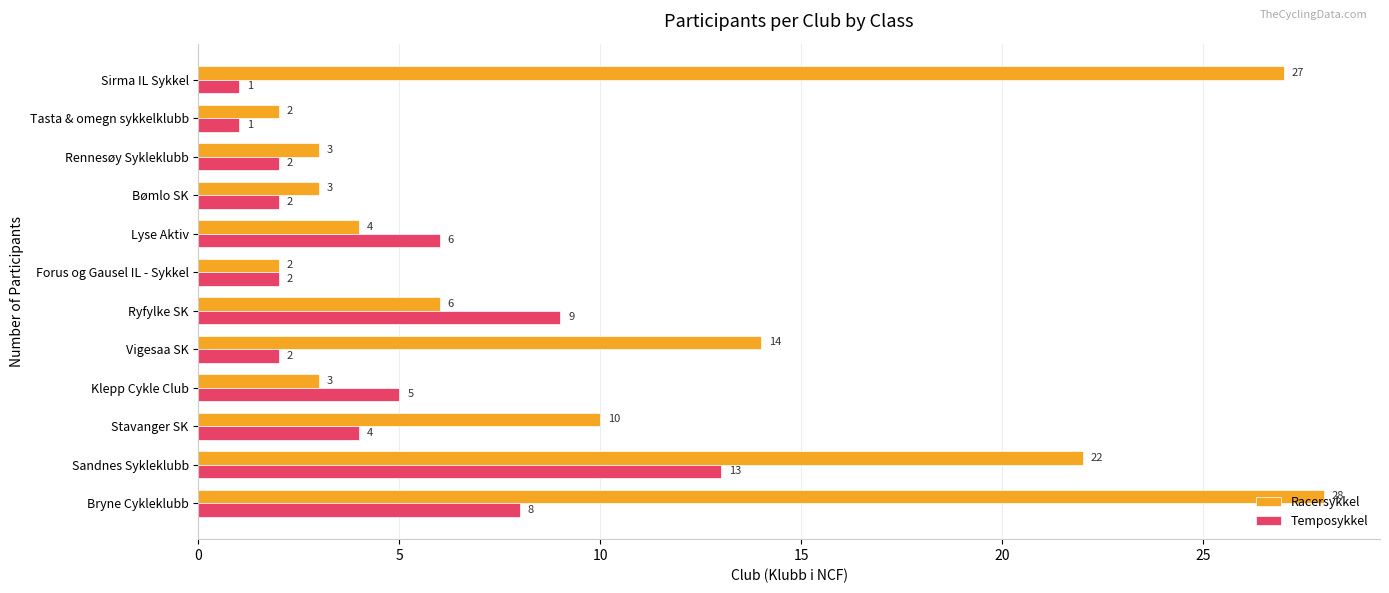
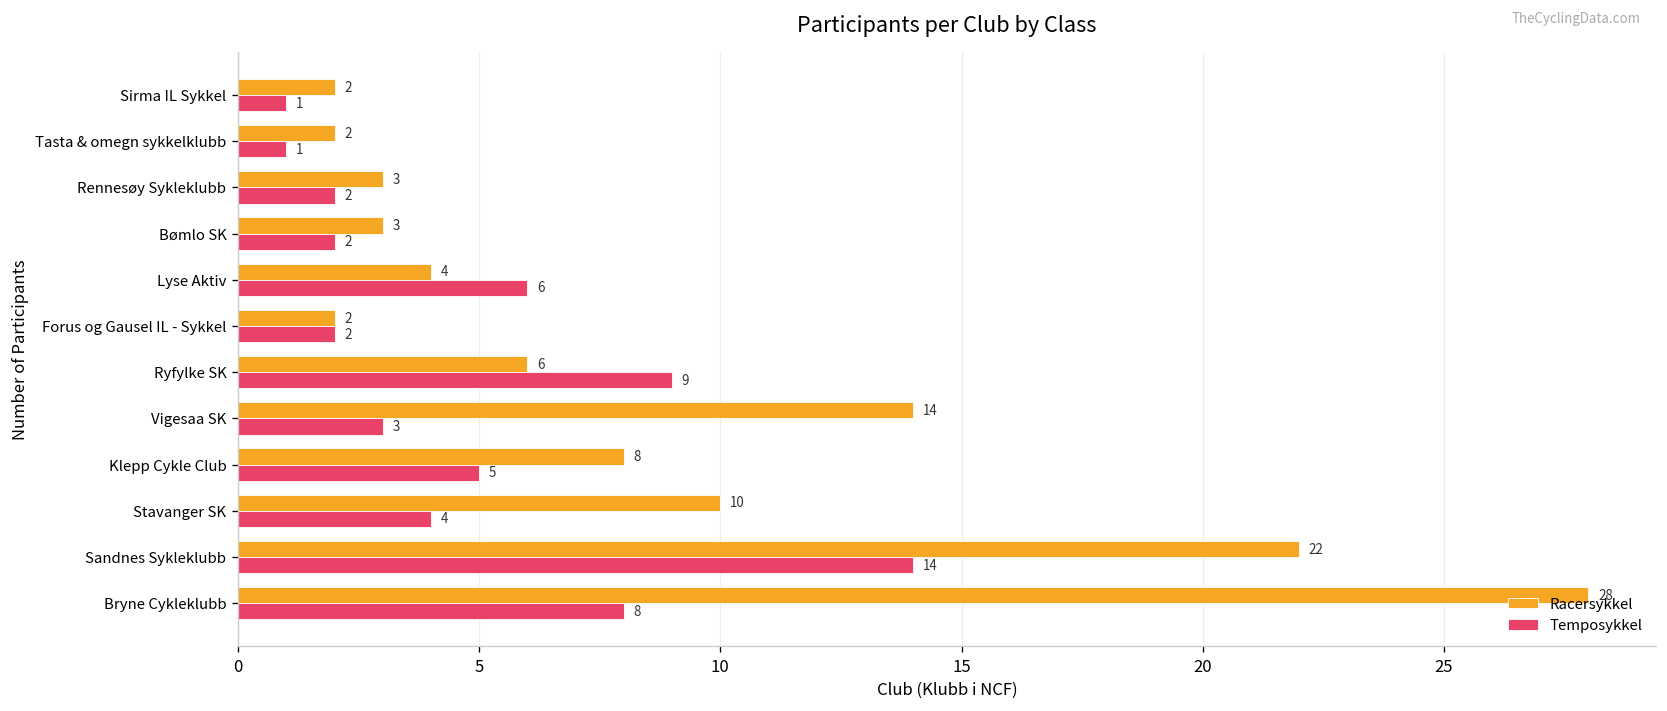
Racersykkel, Sirma IL Sykkel: 27 -> 2
Temposykkel, Vigesaa SK: 2 -> 3
Racersykkel, Klepp Cykle Club: 3 -> 8
Temposykkel, Sandnes Sykleklubb: 13 -> 14
